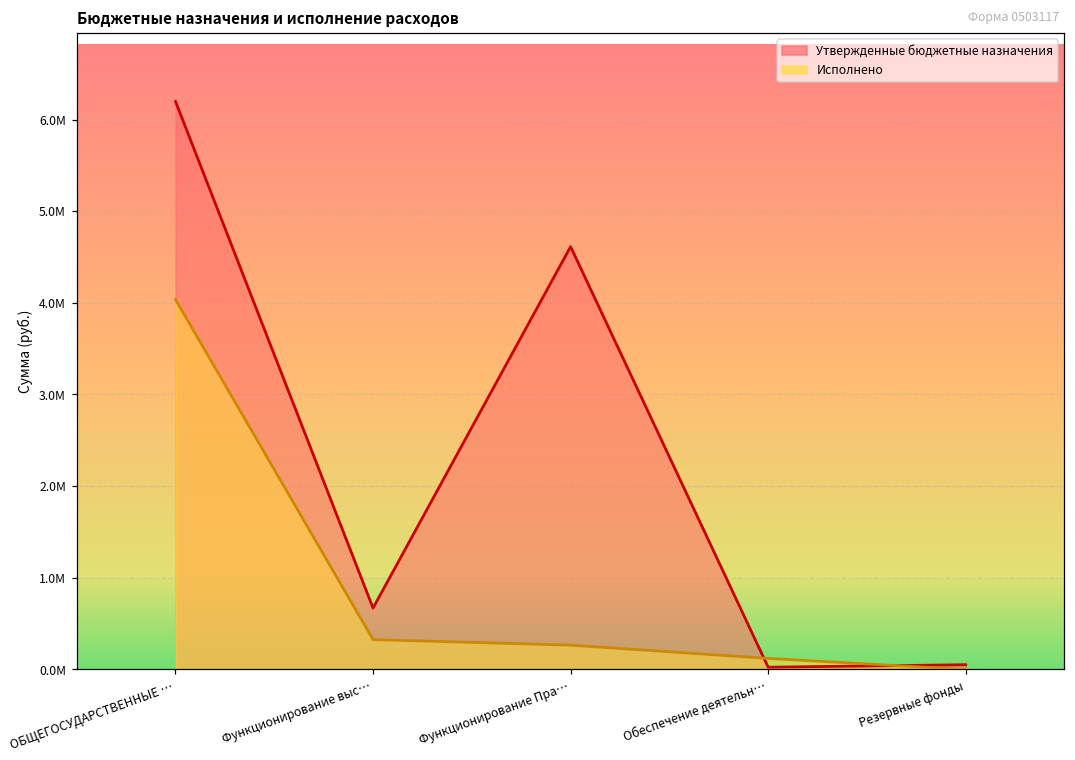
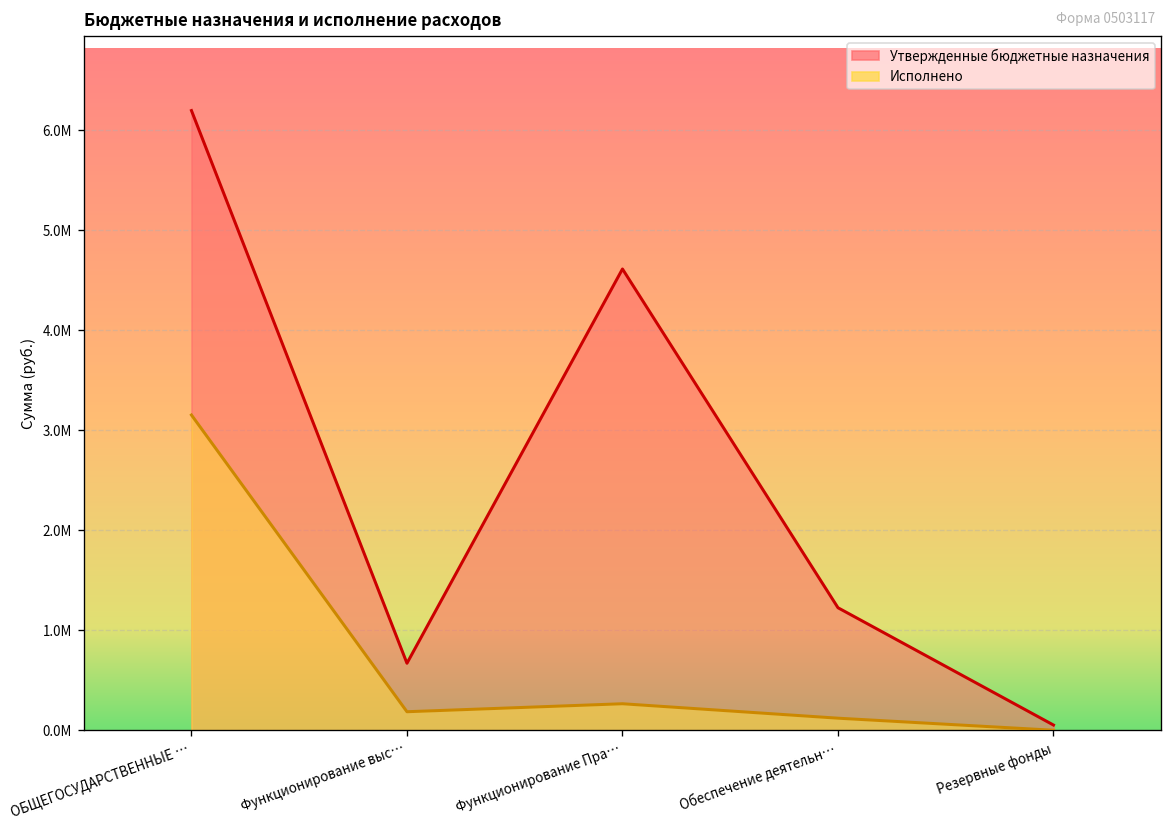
Исполнено, ОБЩЕГОСУДАРСТВЕННЫЕ …: 4000000 -> 3200000
Исполнено, Функционирование выс…: 300000 -> 200000
Утвержденные бюджетные назначения, Обеспечение деятельн…: 0 -> 1200000
